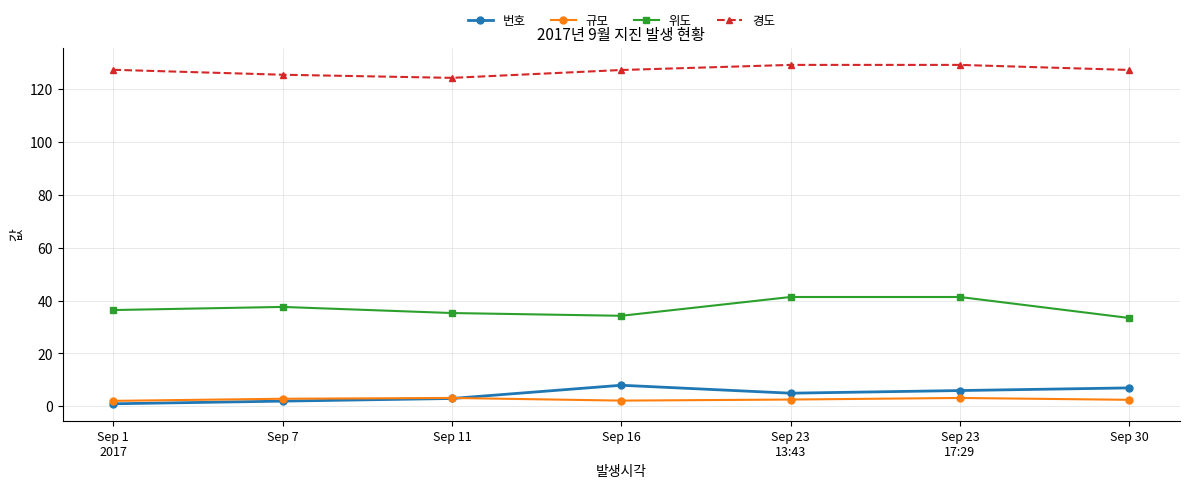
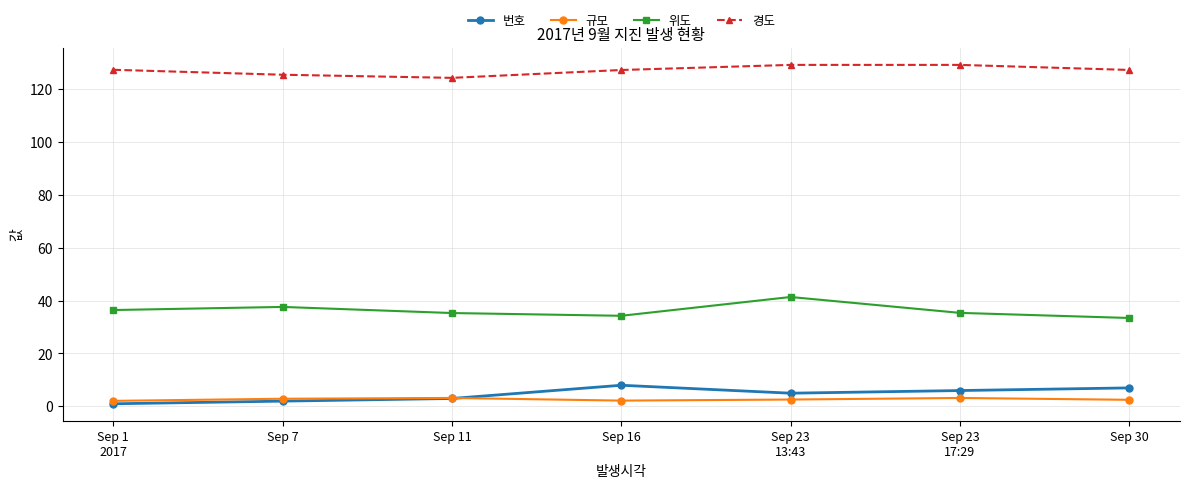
위도, Sep 23 17:29: 41 -> 35
